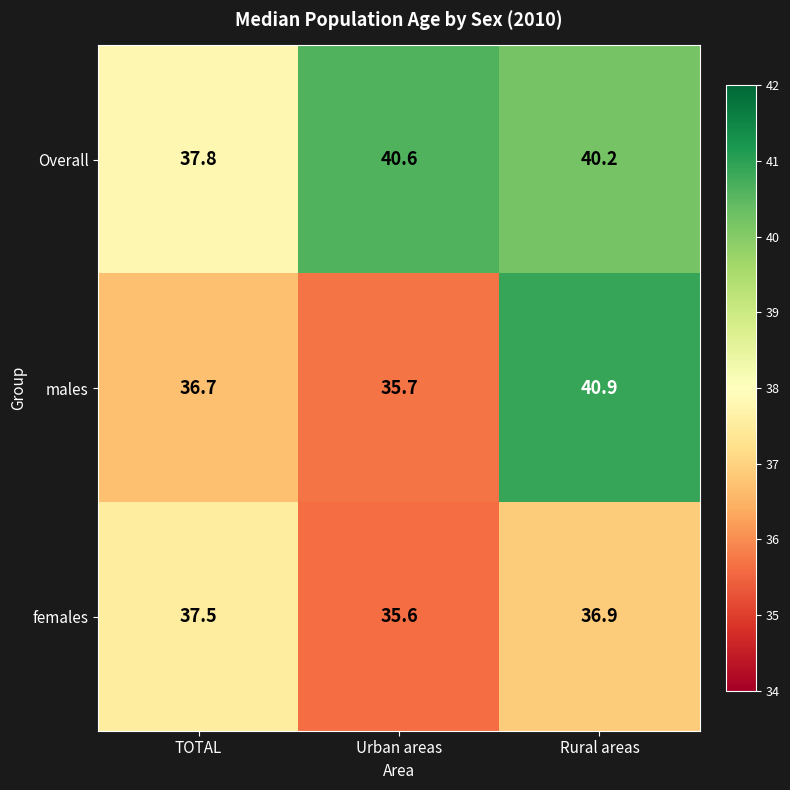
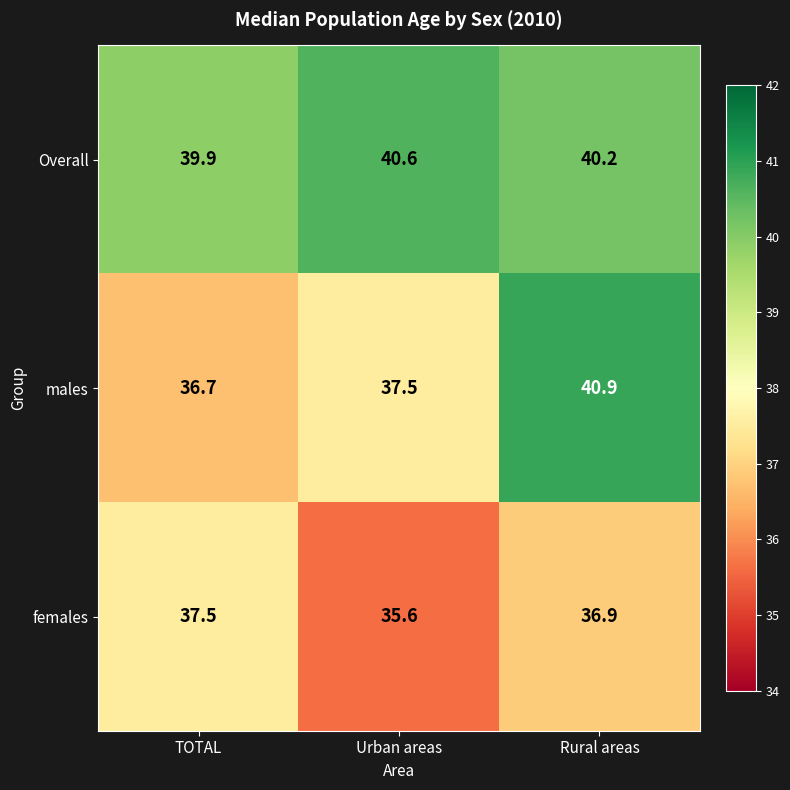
Overall, TOTAL: 37.8 -> 39.9
males, Urban areas: 35.7 -> 37.5
